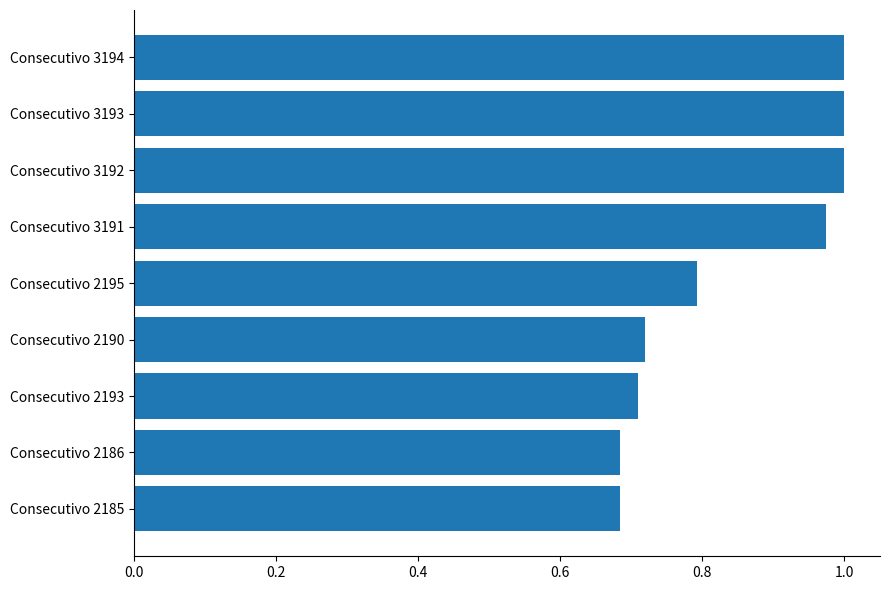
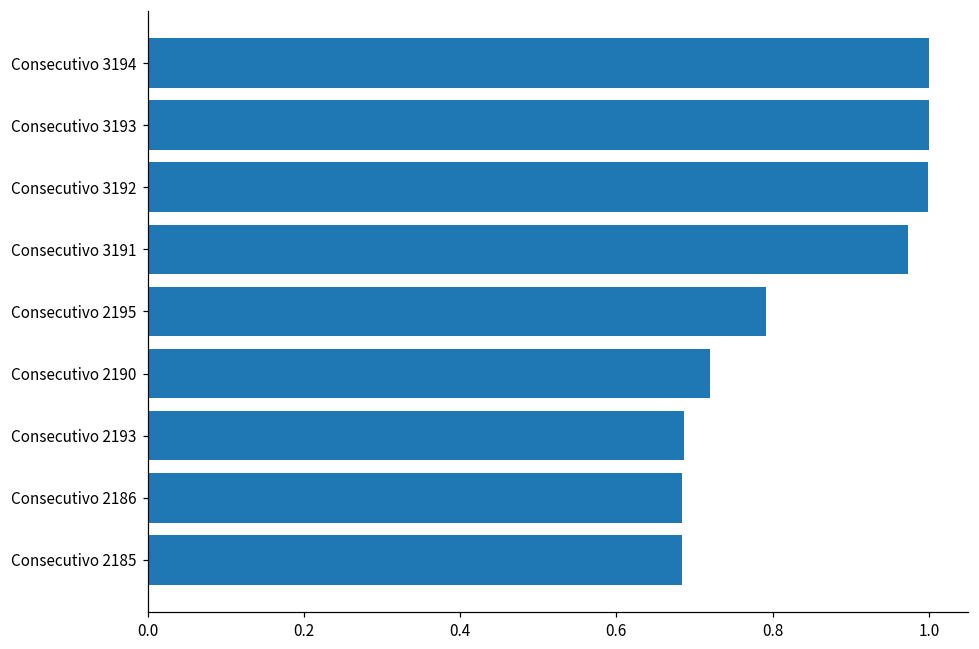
Consecutivo 2193: 0.71 -> 0.69
